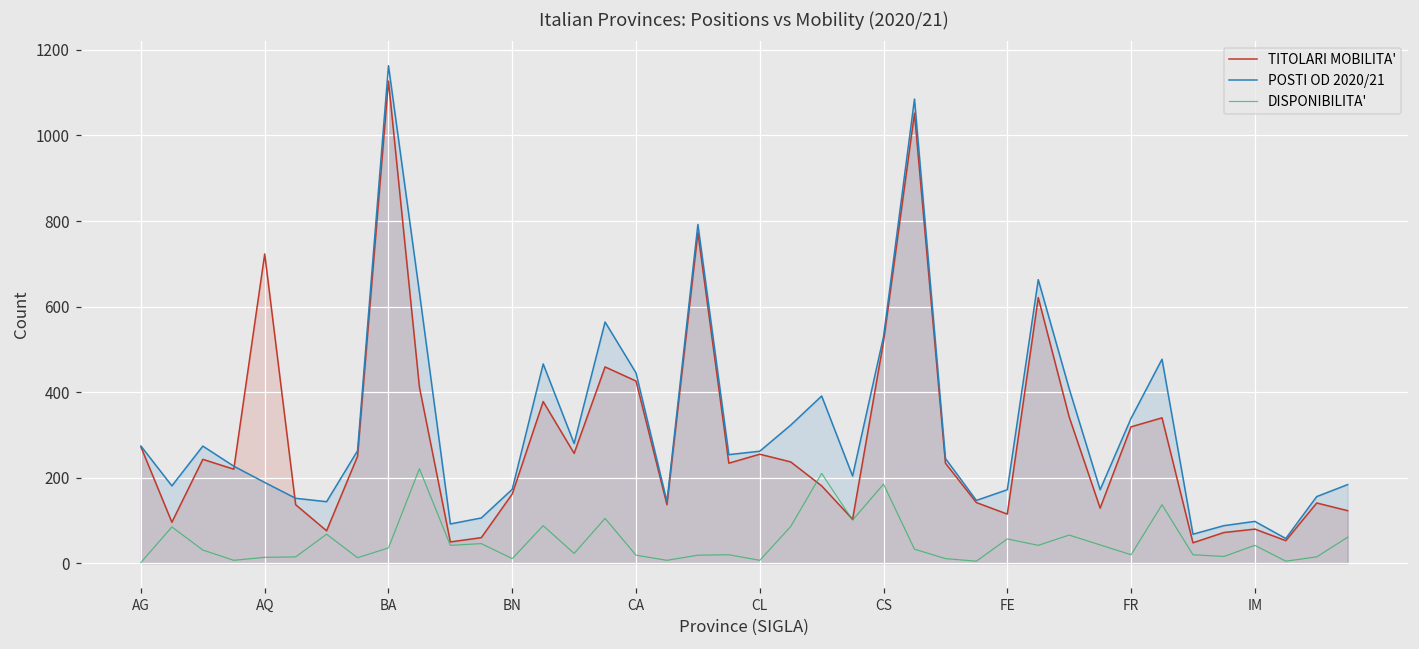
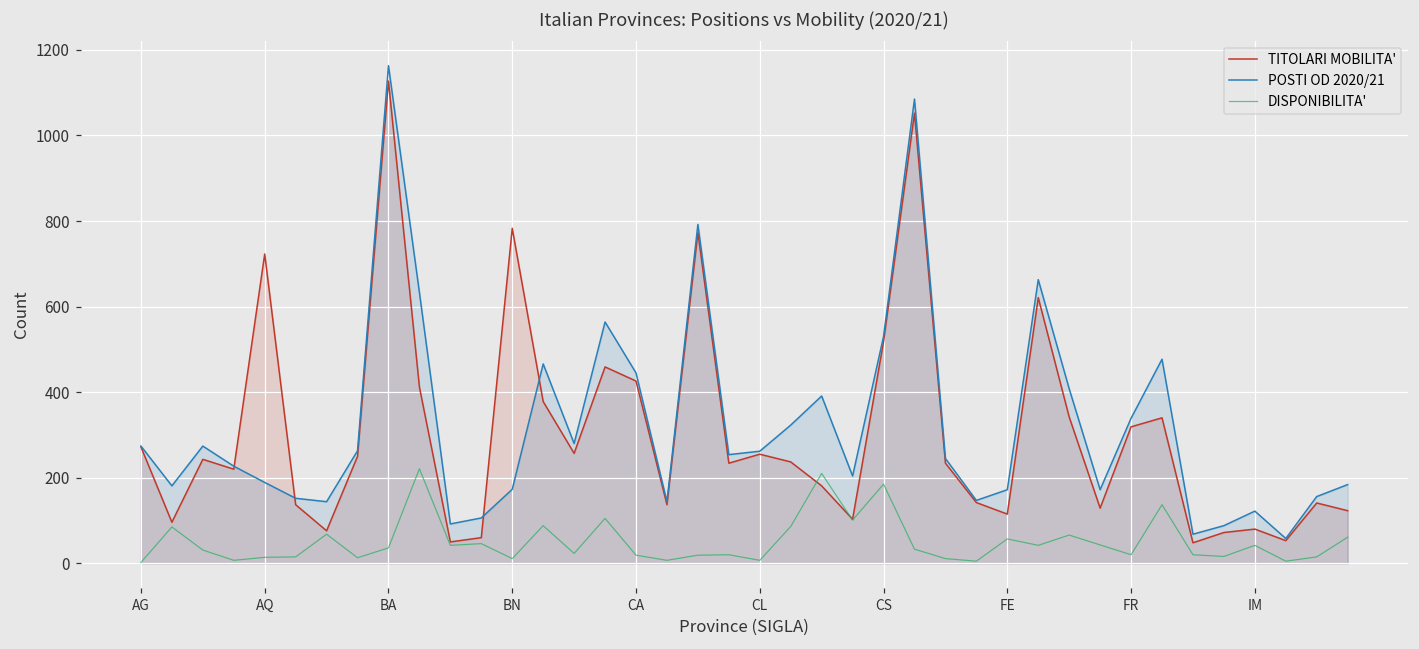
TITOLARI MOBILITA', BN: 160 -> 780
POSTI OD 2020/21, IM: 100 -> 120
